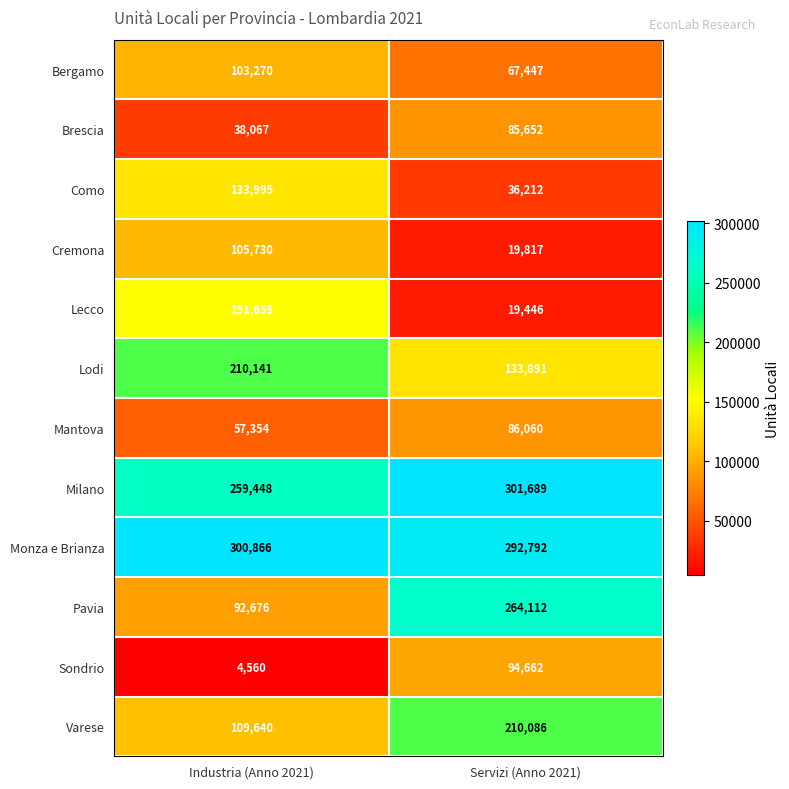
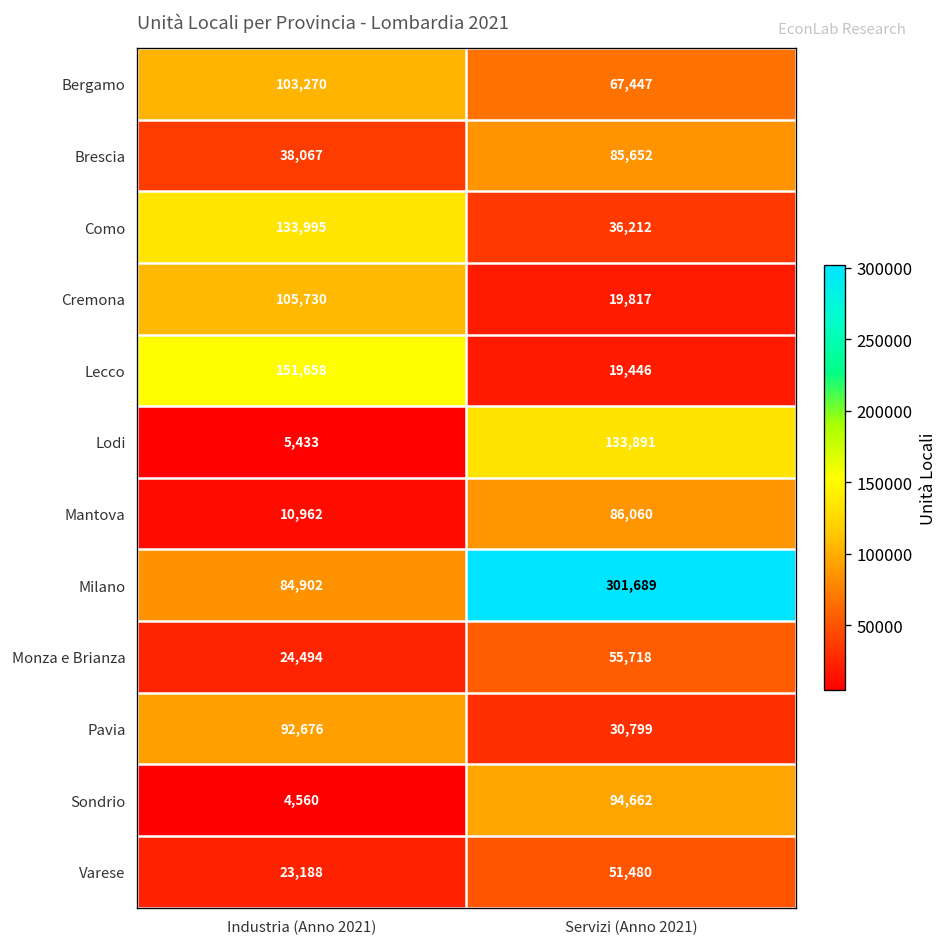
Lodi, Industria (Anno 2021): 210,141 -> 5,433
Mantova, Industria (Anno 2021): 57,354 -> 10,962
Milano, Industria (Anno 2021): 259,448 -> 84,902
Monza e Brianza, Industria (Anno 2021): 300,866 -> 24,494
Monza e Brianza, Servizi (Anno 2021): 292,792 -> 55,718
Pavia, Servizi (Anno 2021): 264,112 -> 30,799
Varese, Industria (Anno 2021): 109,640 -> 23,188
Varese, Servizi (Anno 2021): 210,086 -> 51,480
